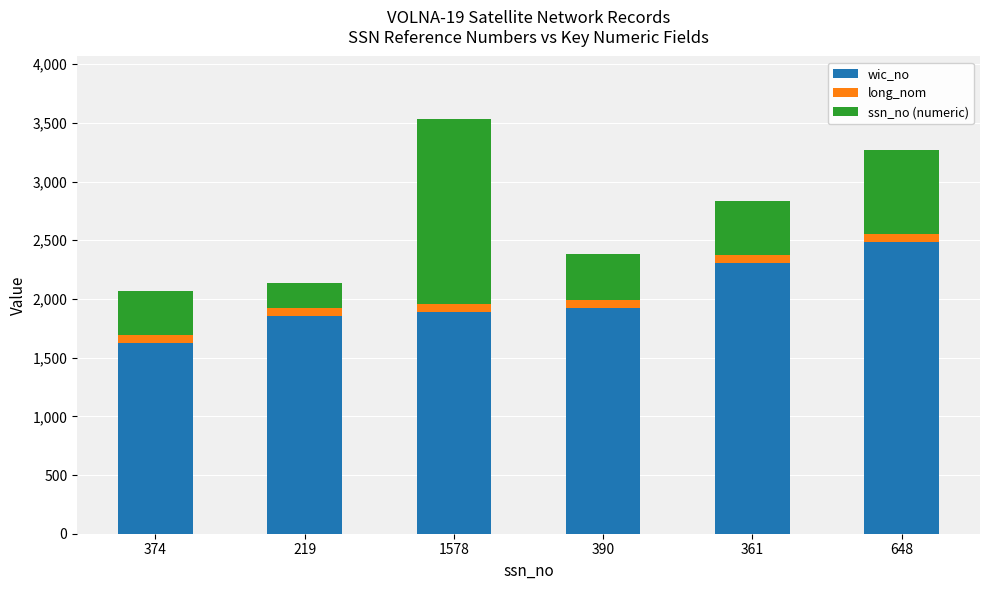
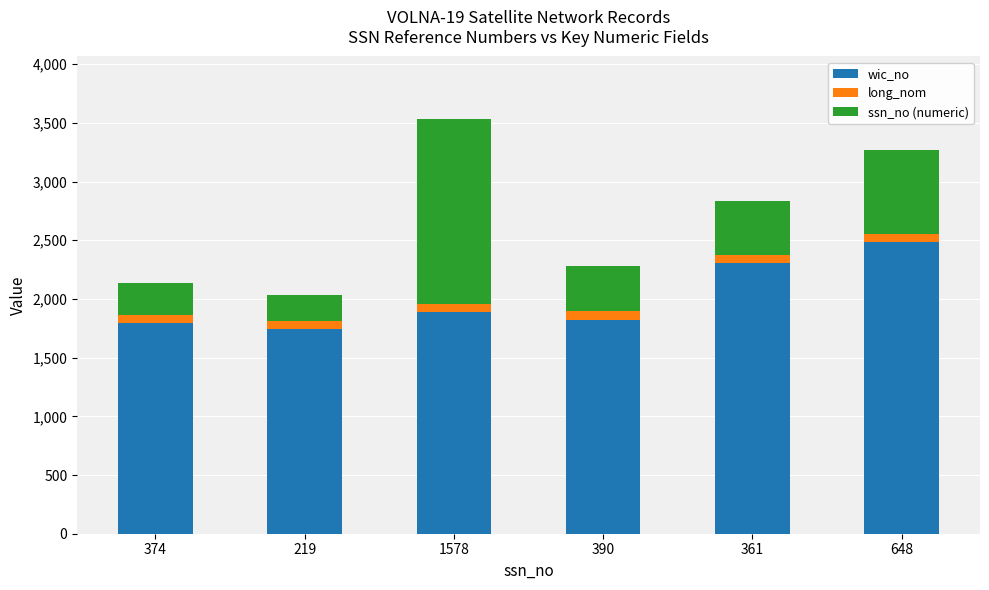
wic_no, 374: 1,630 -> 1,790
ssn_no (numeric), 374: 370 -> 280
wic_no, 219: 1,850 -> 1,740
wic_no, 390: 1,920 -> 1,820
